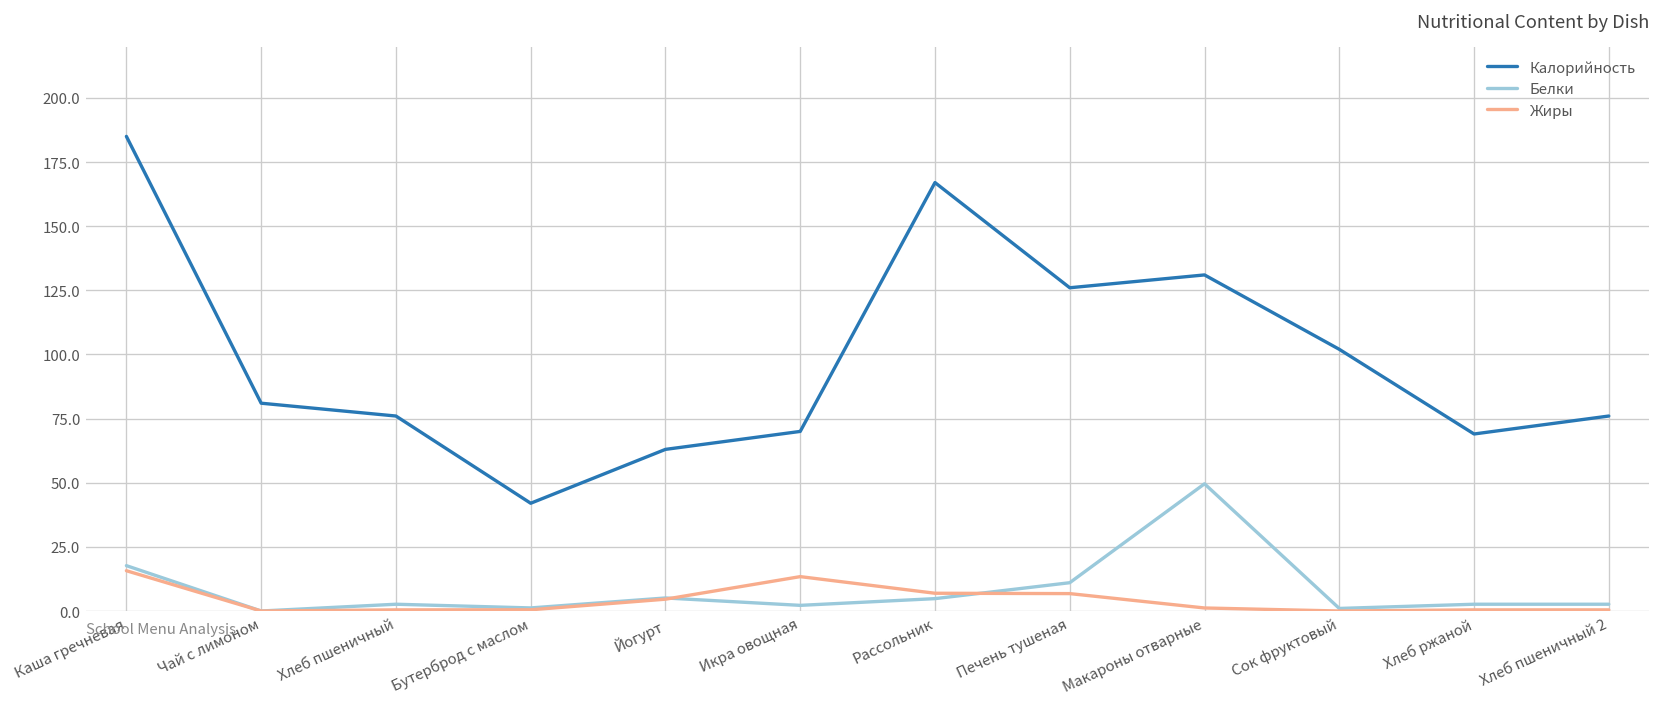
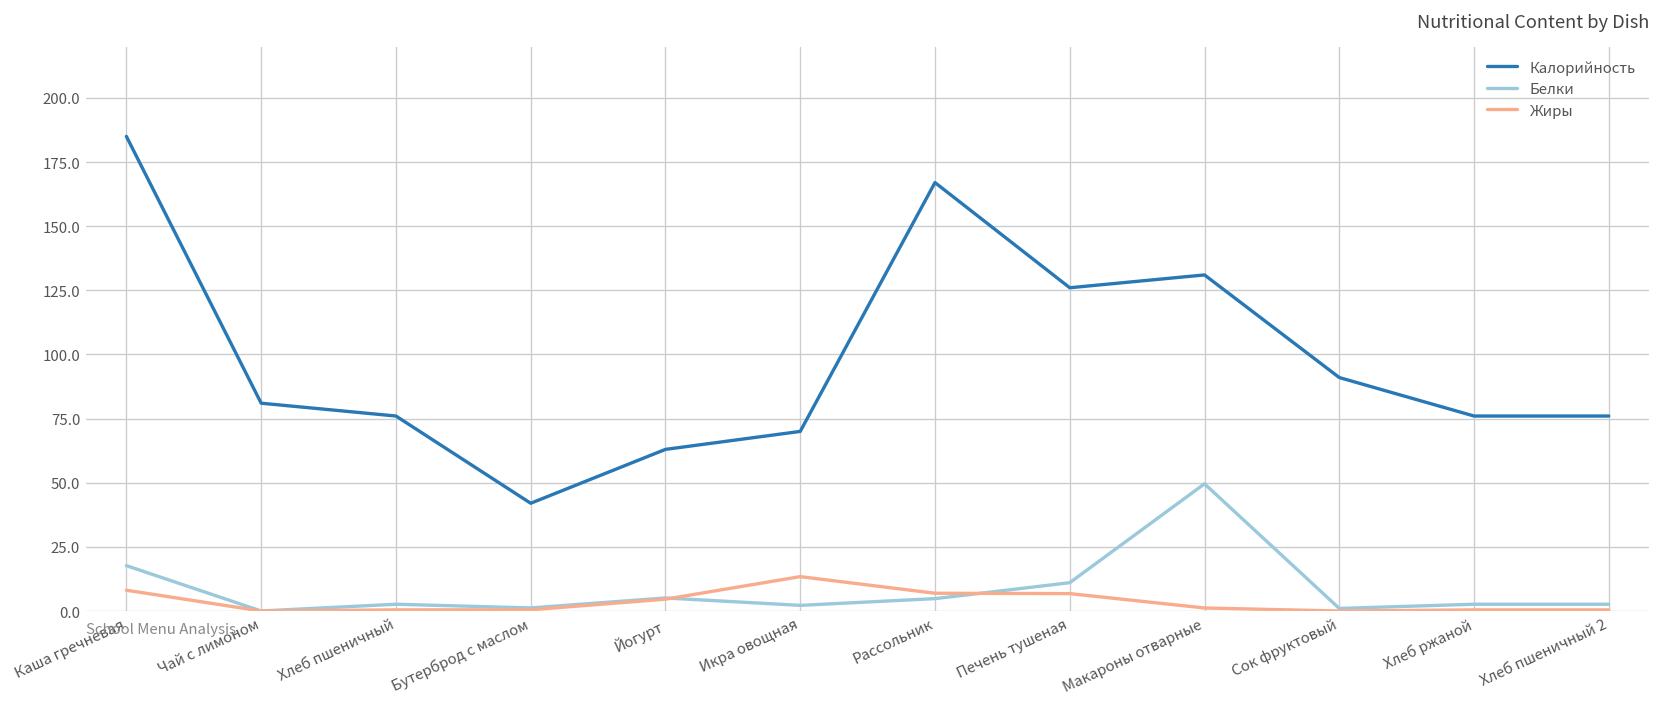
Жиры, Каша гречневая: 16 -> 8
Калорийность, Сок фруктовый: 102 -> 91
Калорийность, Хлеб ржаной: 69 -> 76
